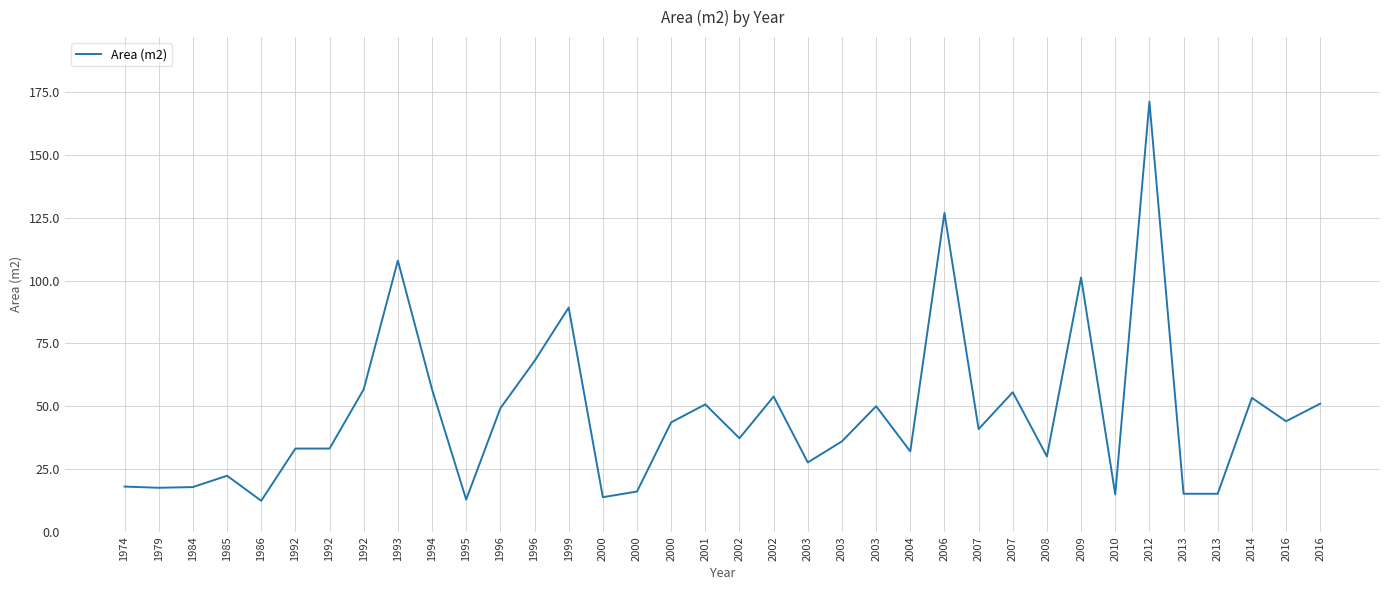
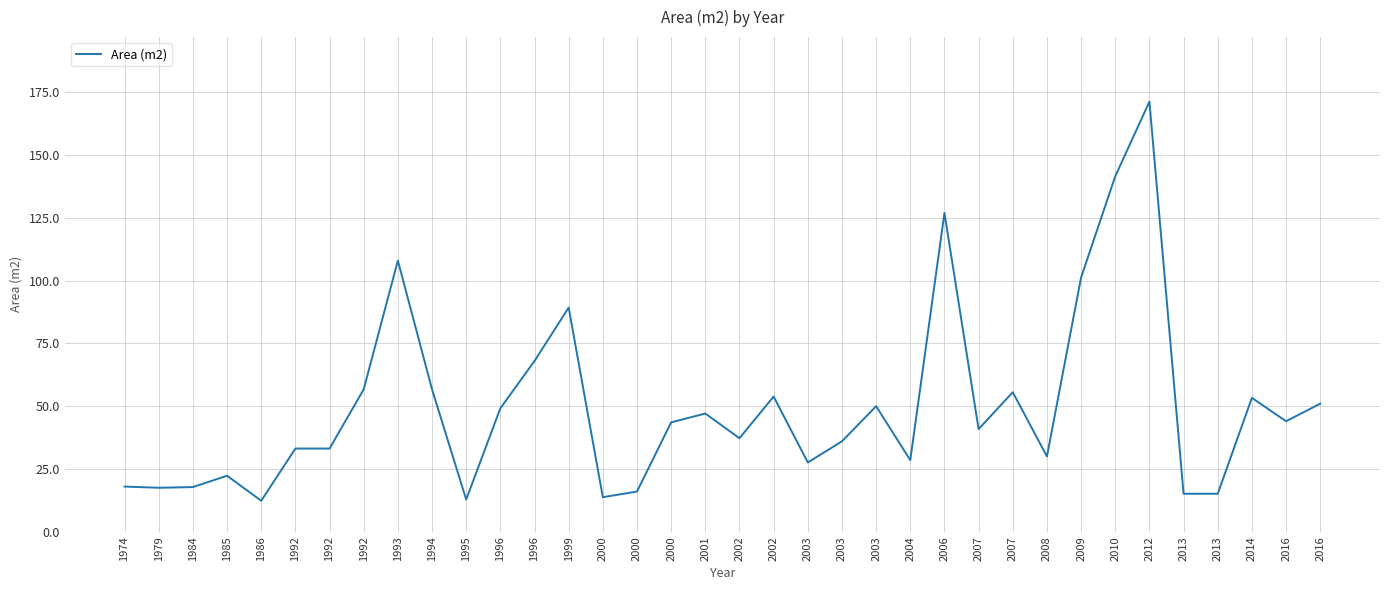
2001: 51 -> 47
2004: 32 -> 29
2010: 15 -> 142
